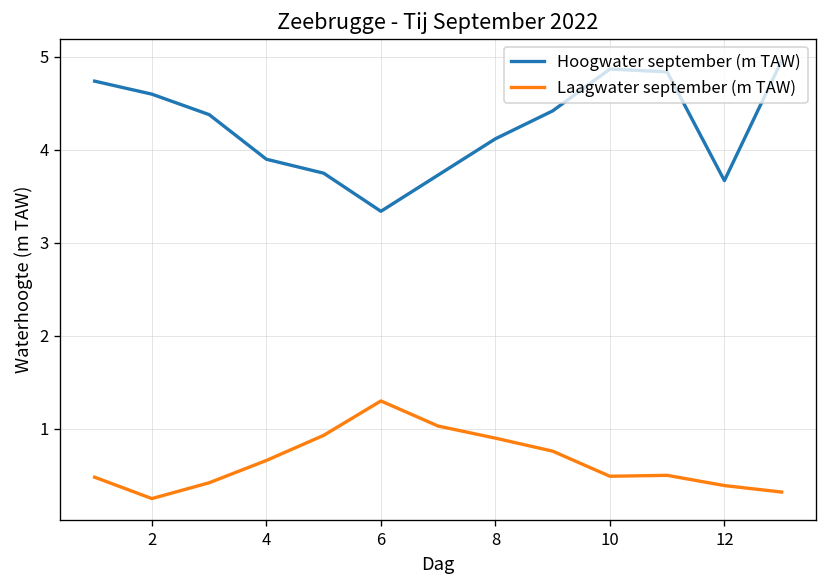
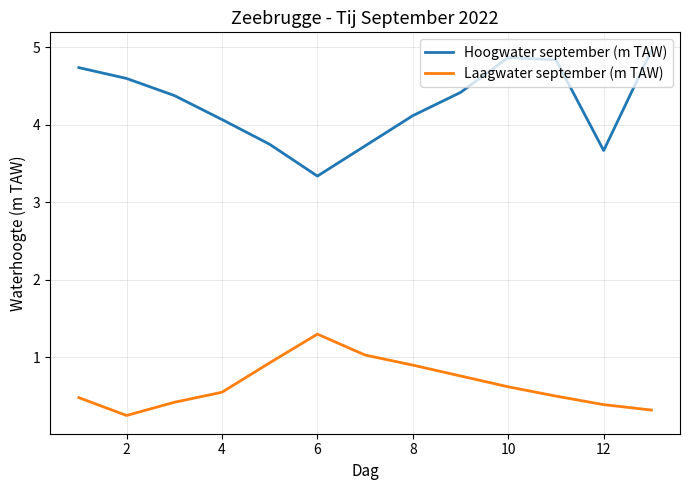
Hoogwater september (m TAW), 4: 3.9 -> 4.1
Laagwater september (m TAW), 4: 0.7 -> 0.6
Laagwater september (m TAW), 10: 0.5 -> 0.6
